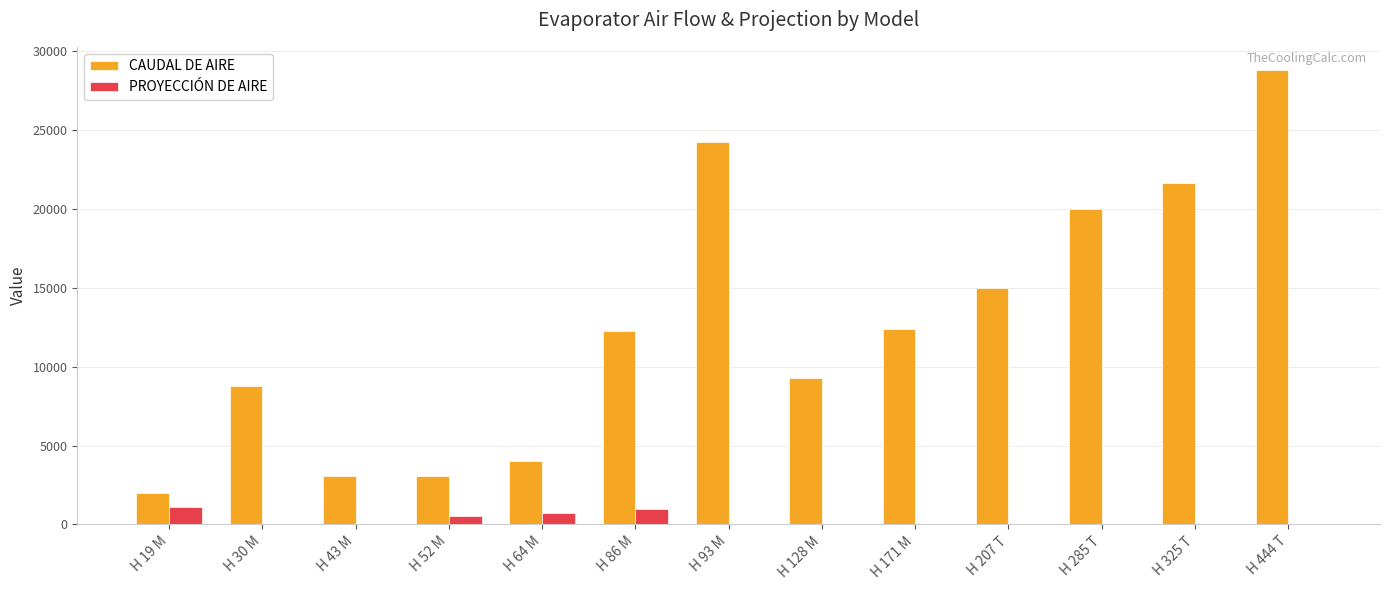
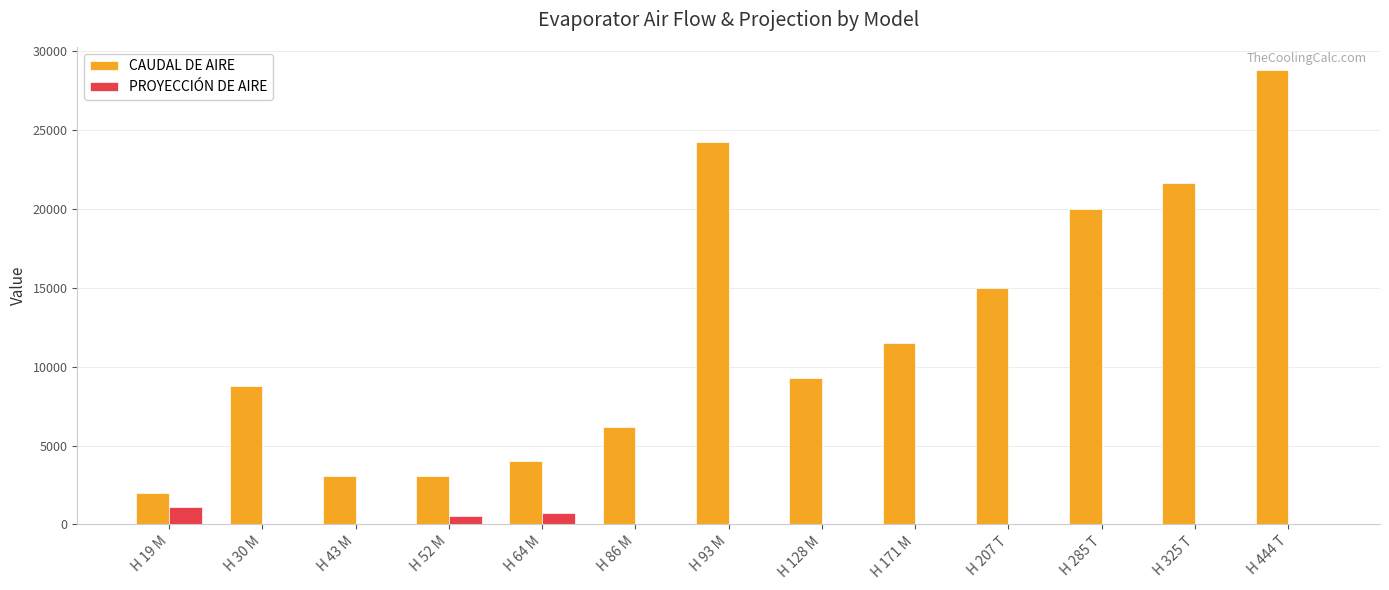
CAUDAL DE AIRE, H 86 M: 12200 -> 6200
PROYECCIÓN DE AIRE, H 86 M: 1000 -> 0
CAUDAL DE AIRE, H 171 M: 12400 -> 11500
